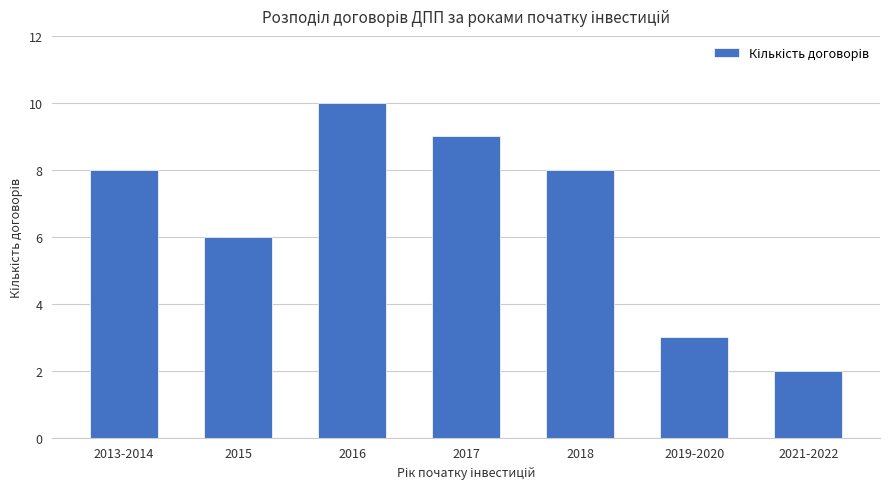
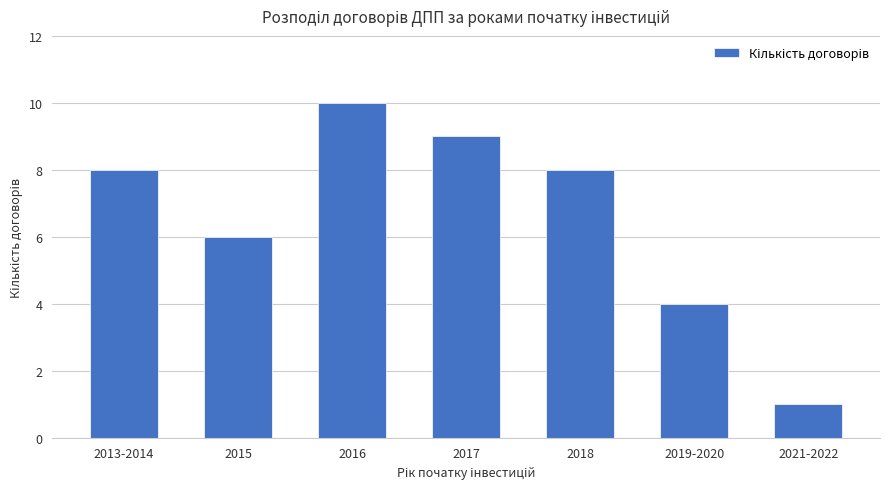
2019-2020: 3 -> 4
2021-2022: 2 -> 1
